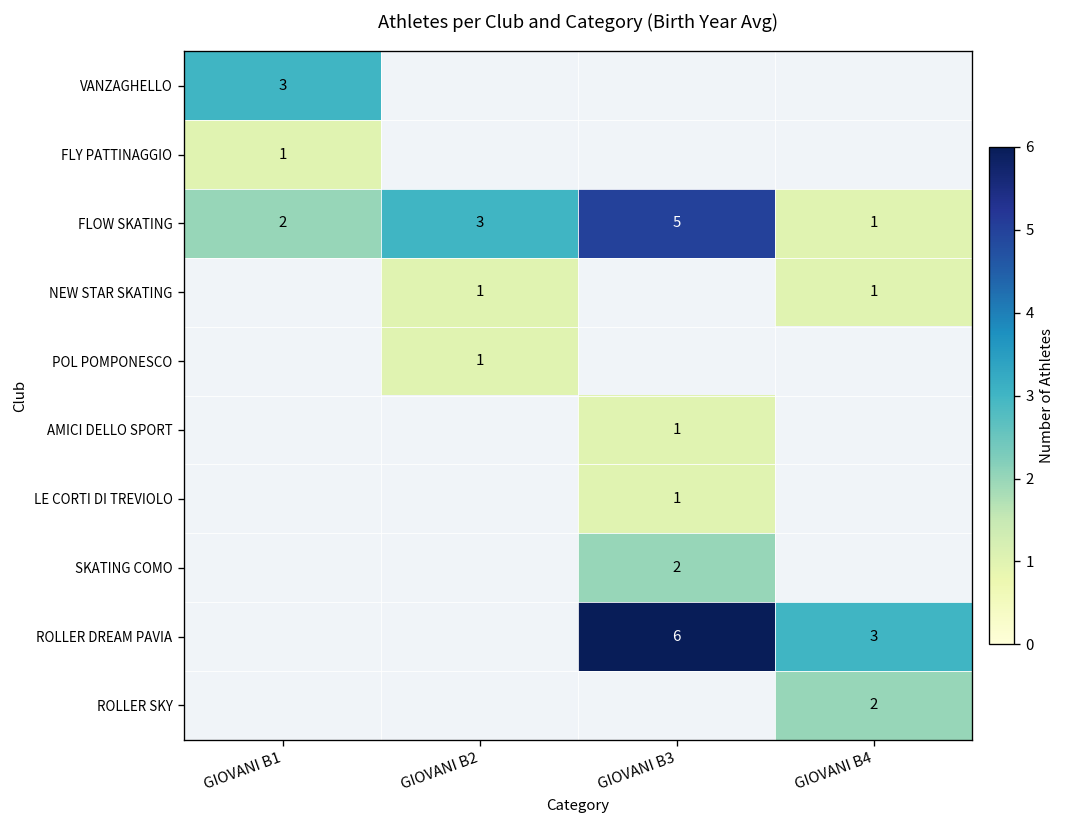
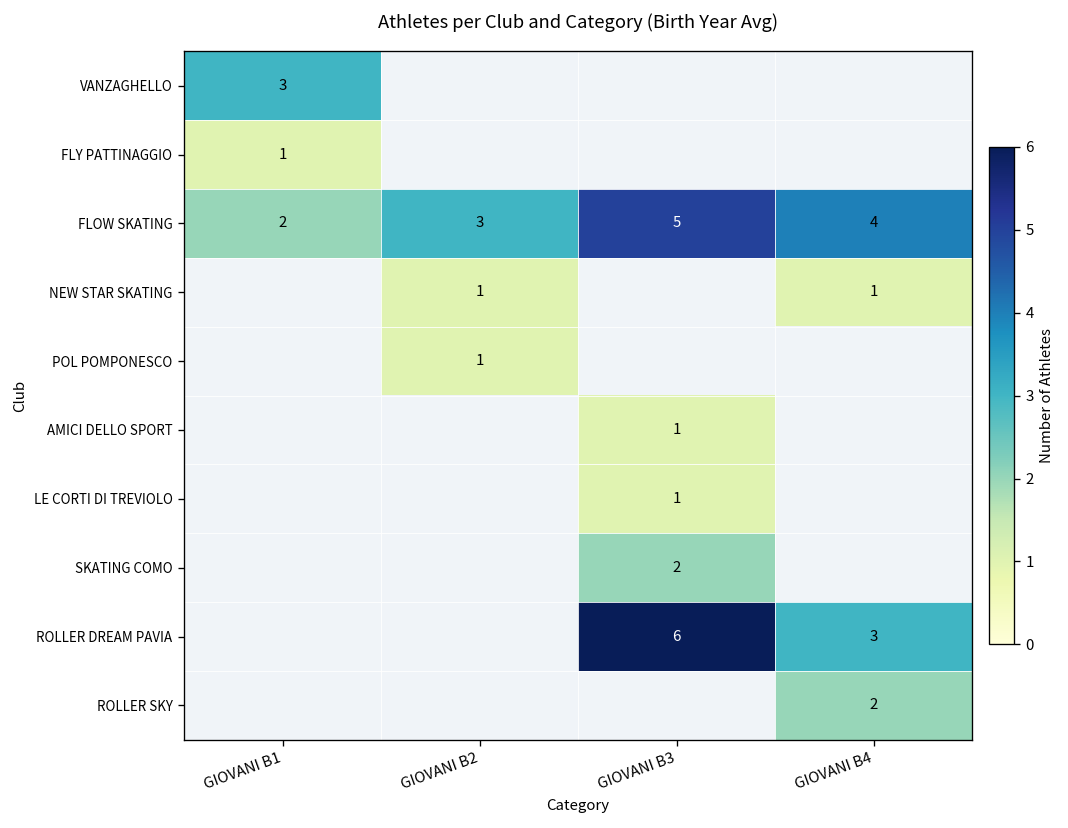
FLOW SKATING, GIOVANI B4: 1 -> 4
